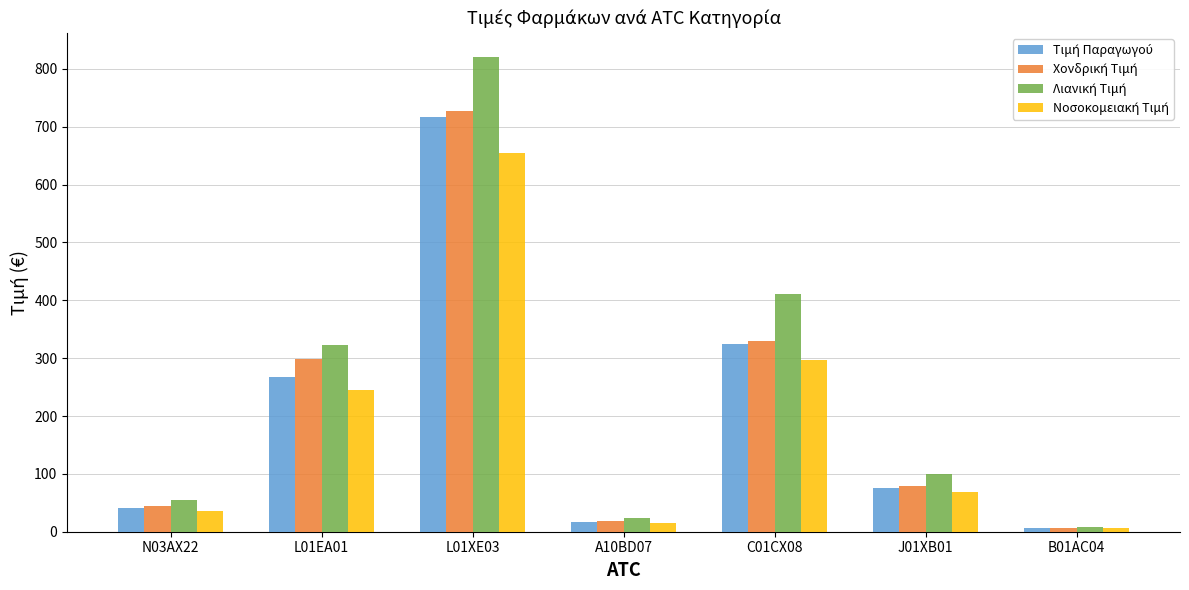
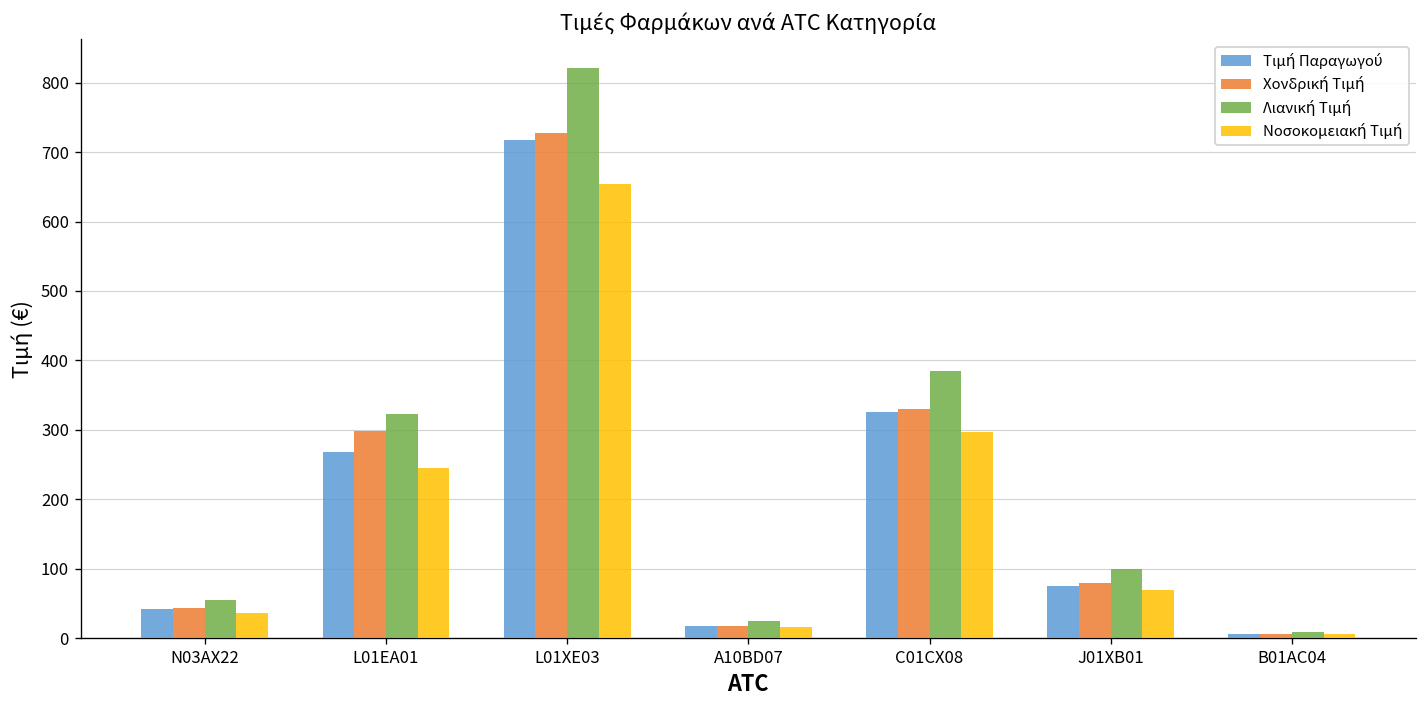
Λιανική Τιμή, C01CX08: 410 -> 390
